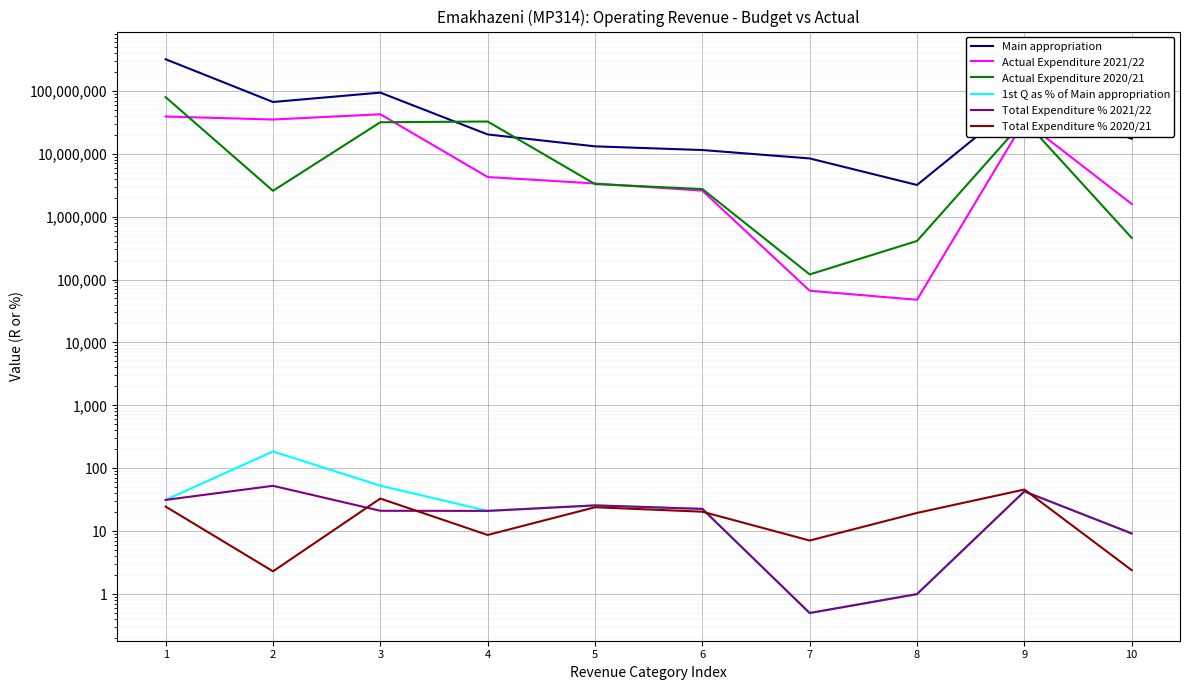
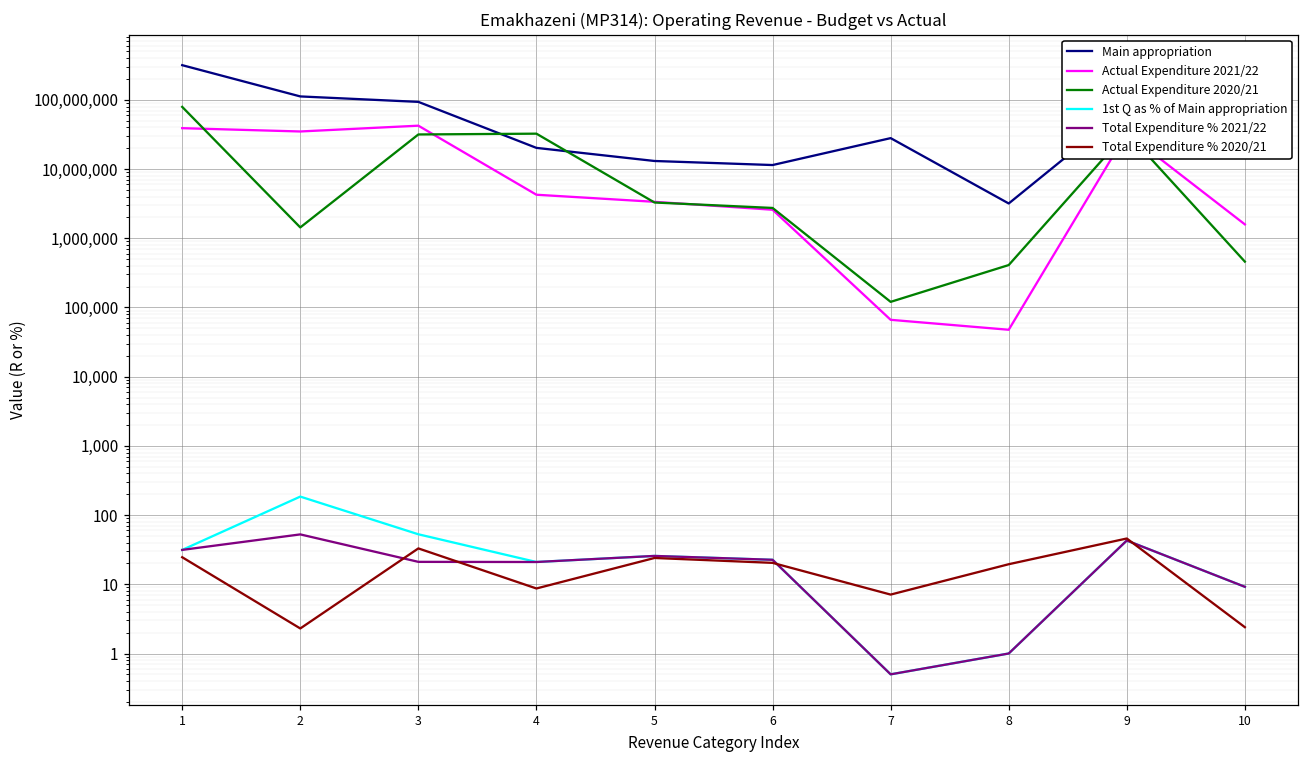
Main appropriation, 2: 70,000,000 -> 110,000,000
Actual Expenditure 2020/21, 2: 2,600,000 -> 1,400,000
Main appropriation, 7: 8,000,000 -> 30,000,000
